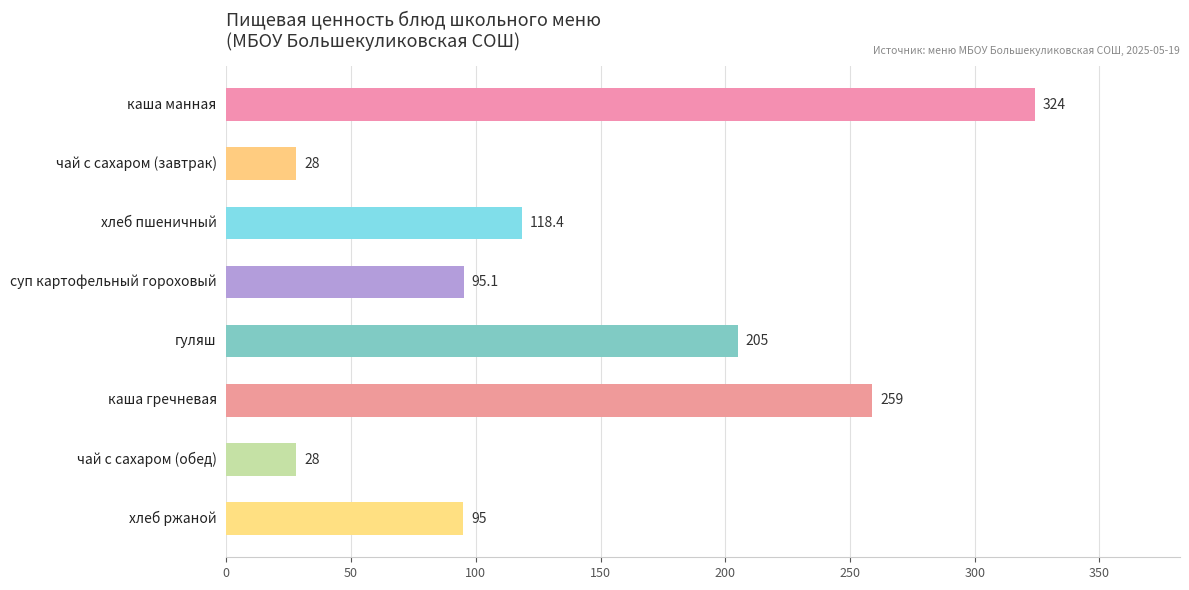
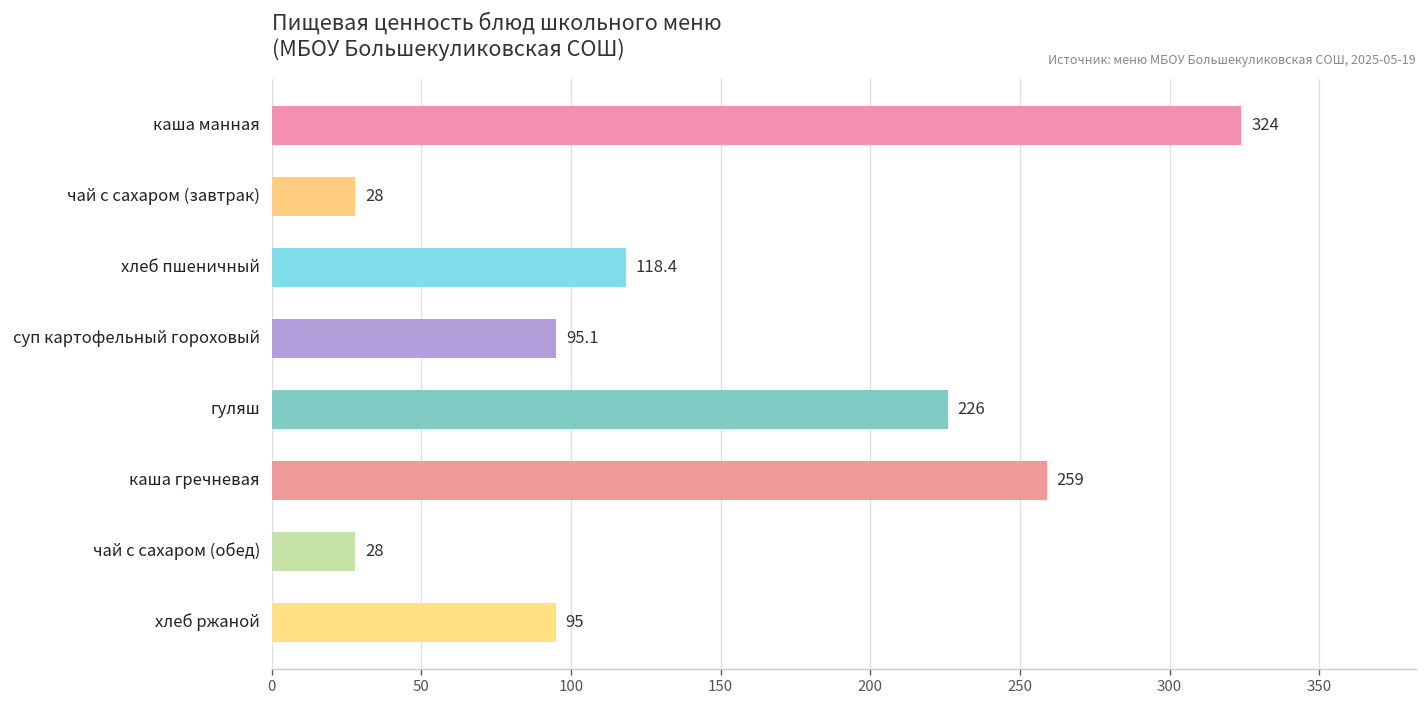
гуляш: 205 -> 226
